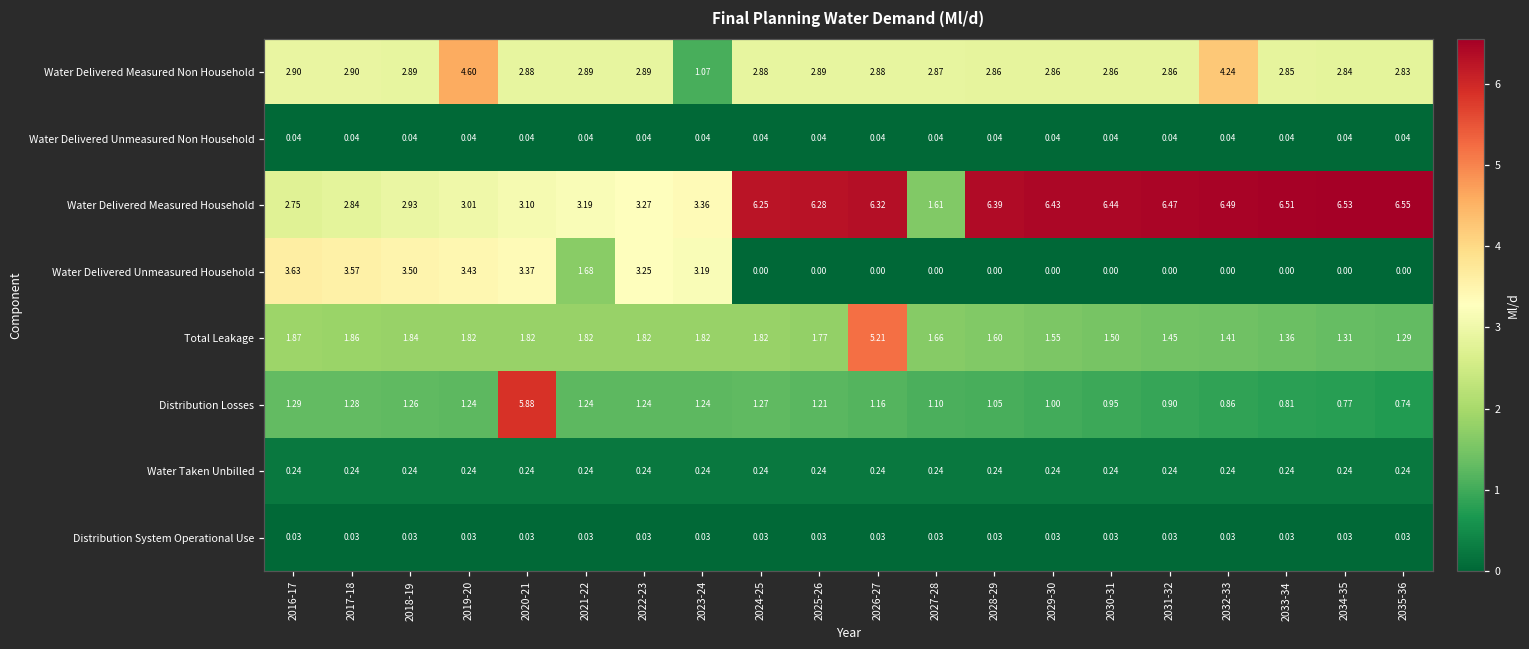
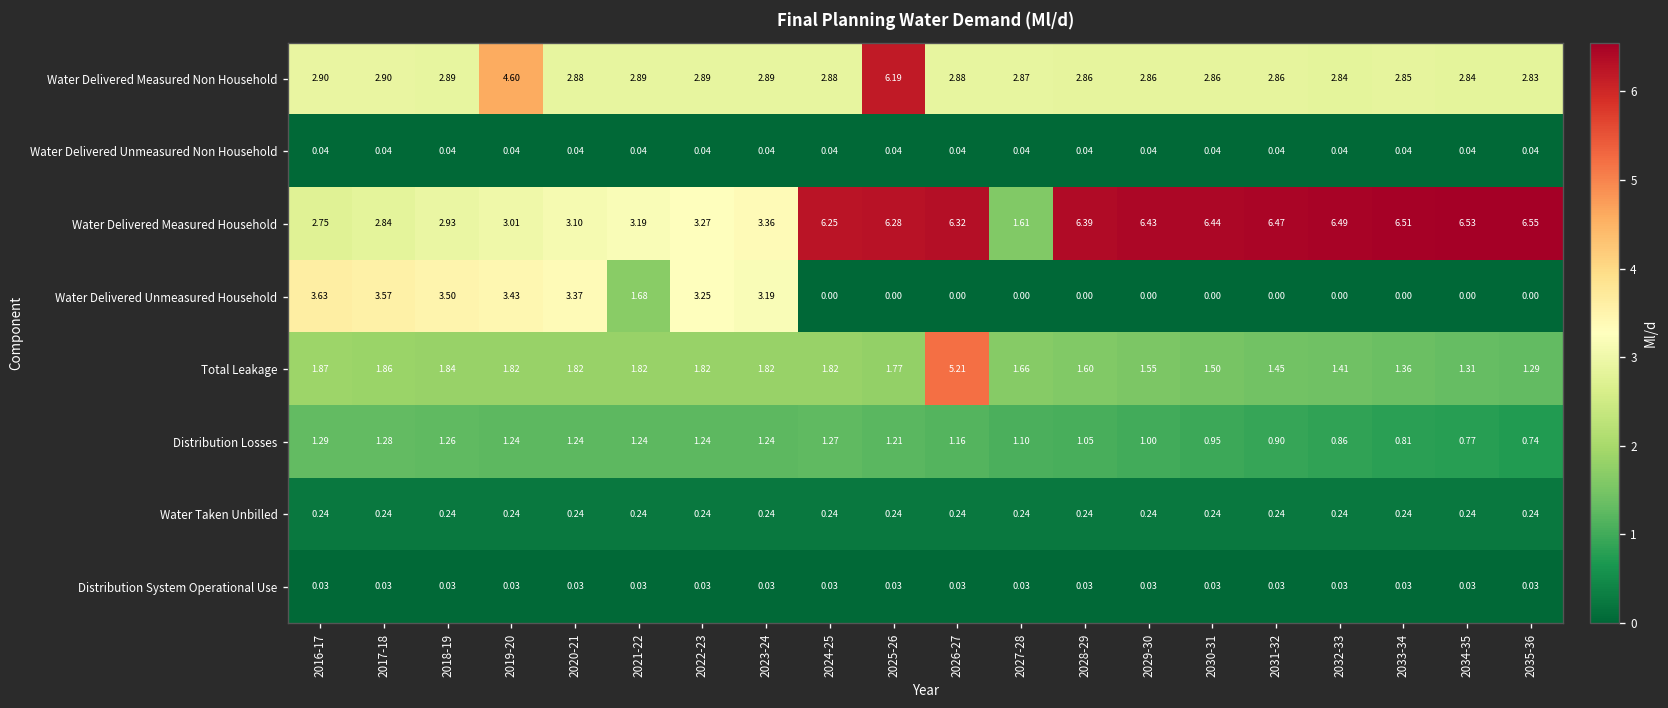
Water Delivered Measured Non Household, 2023-24: 1.07 -> 2.89
Water Delivered Measured Non Household, 2025-26: 2.89 -> 6.19
Water Delivered Measured Non Household, 2032-33: 4.24 -> 2.84
Distribution Losses, 2020-21: 5.88 -> 1.24
